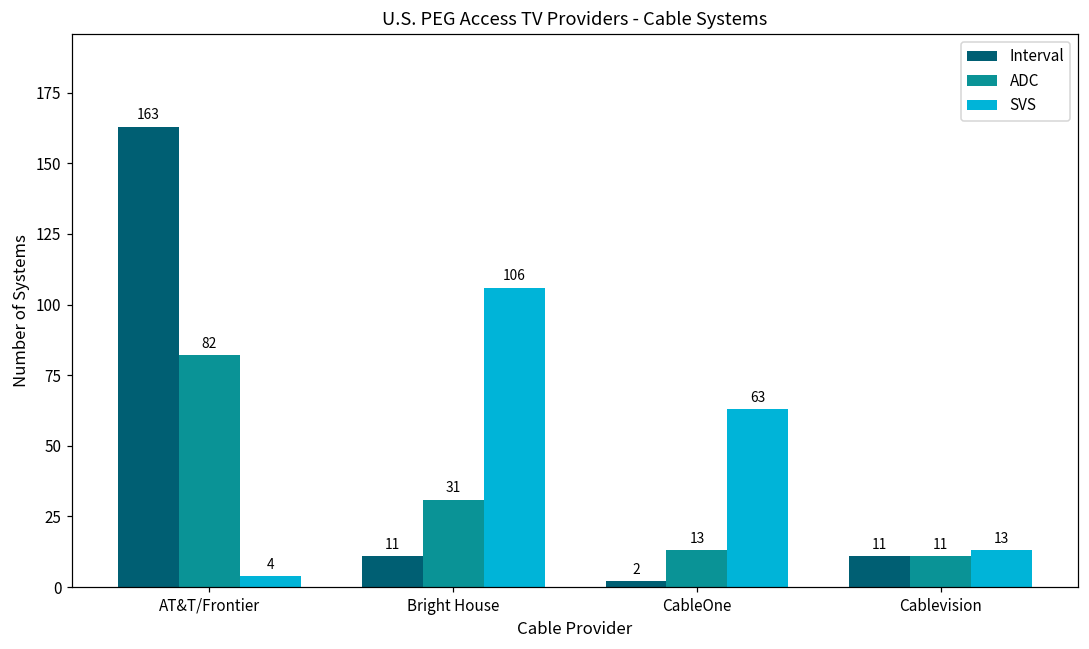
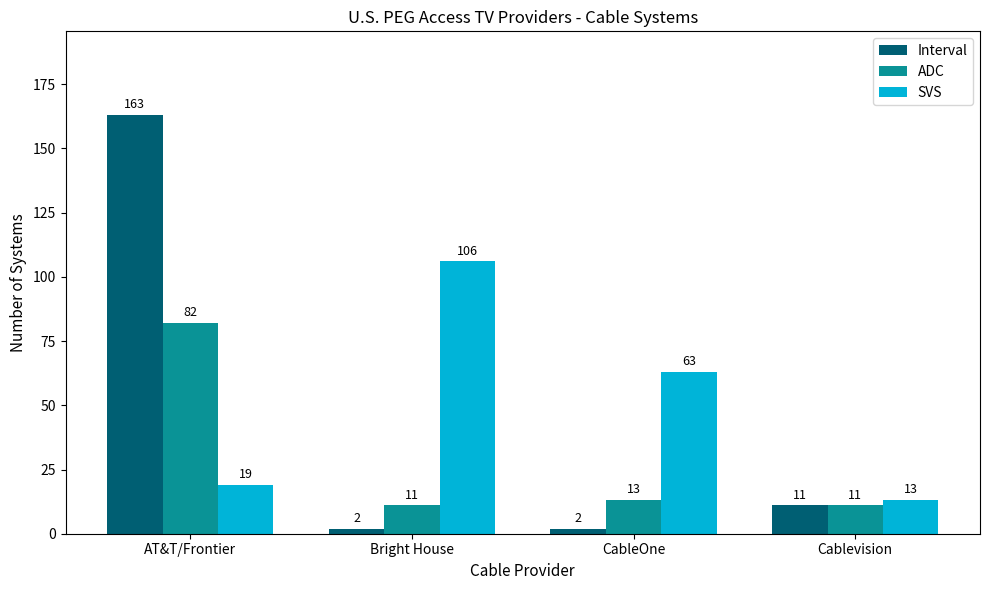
SVS, AT&T/Frontier: 4 -> 19
Interval, Bright House: 11 -> 2
ADC, Bright House: 31 -> 11
